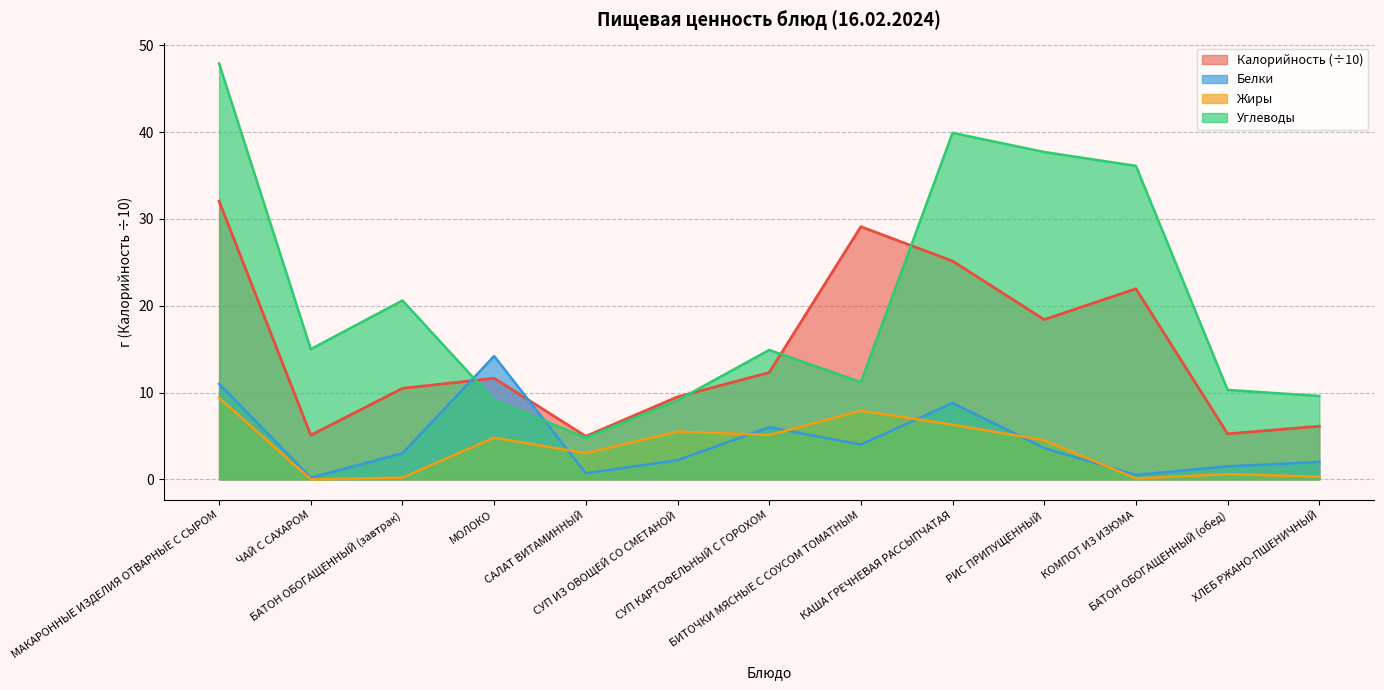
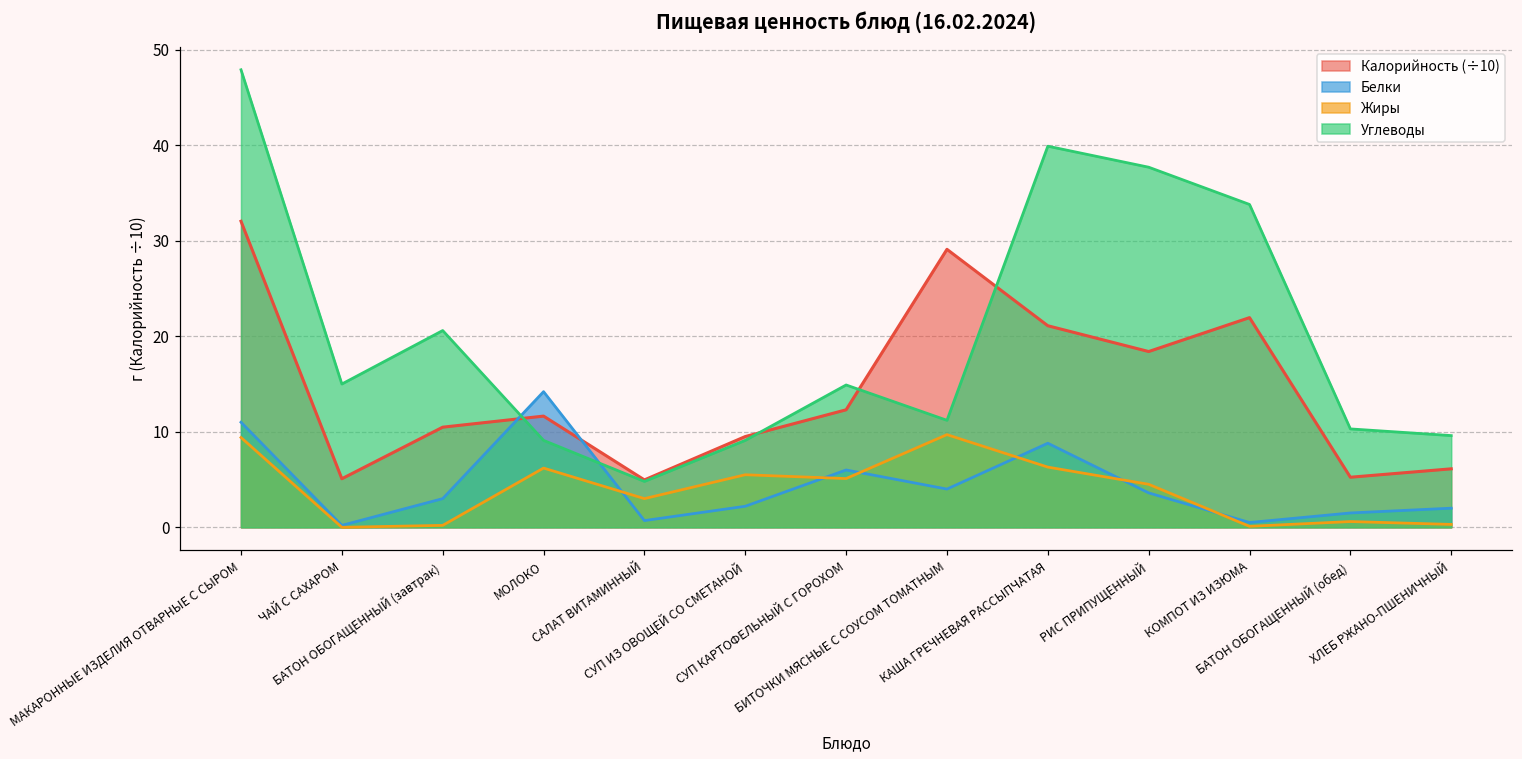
Жиры, МОЛОКО: 5 -> 6
Жиры, БИТОЧКИ МЯСНЫЕ С СОУСОМ ТОМАТНЫМ: 8 -> 10
Калорийность (÷10), КАША ГРЕЧНЕВАЯ РАССЫПЧАТАЯ: 25 -> 21
Углеводы, КОМПОТ ИЗ ИЗЮМА: 36 -> 34
